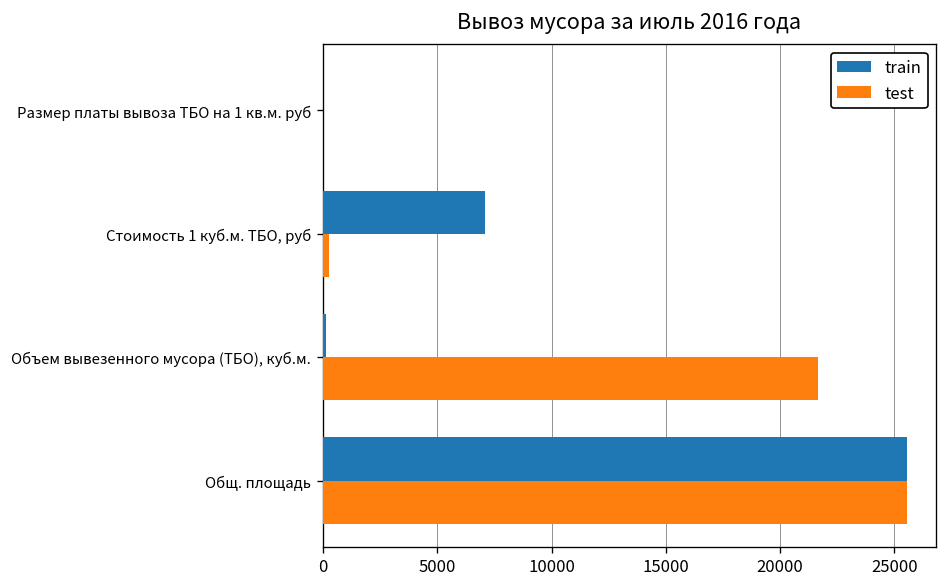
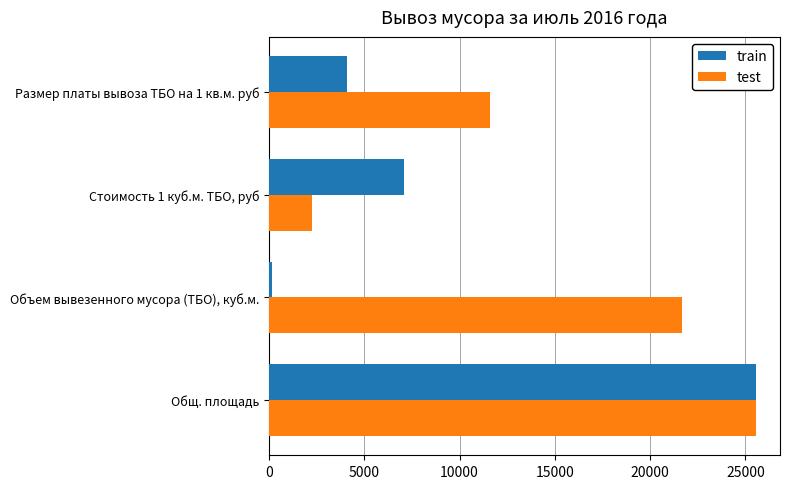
train, Размер платы вывоза ТБО на 1 кв.м. руб: 0 -> 4100
test, Размер платы вывоза ТБО на 1 кв.м. руб: 0 -> 11600
test, Стоимость 1 куб.м. ТБО, руб: 300 -> 2300
